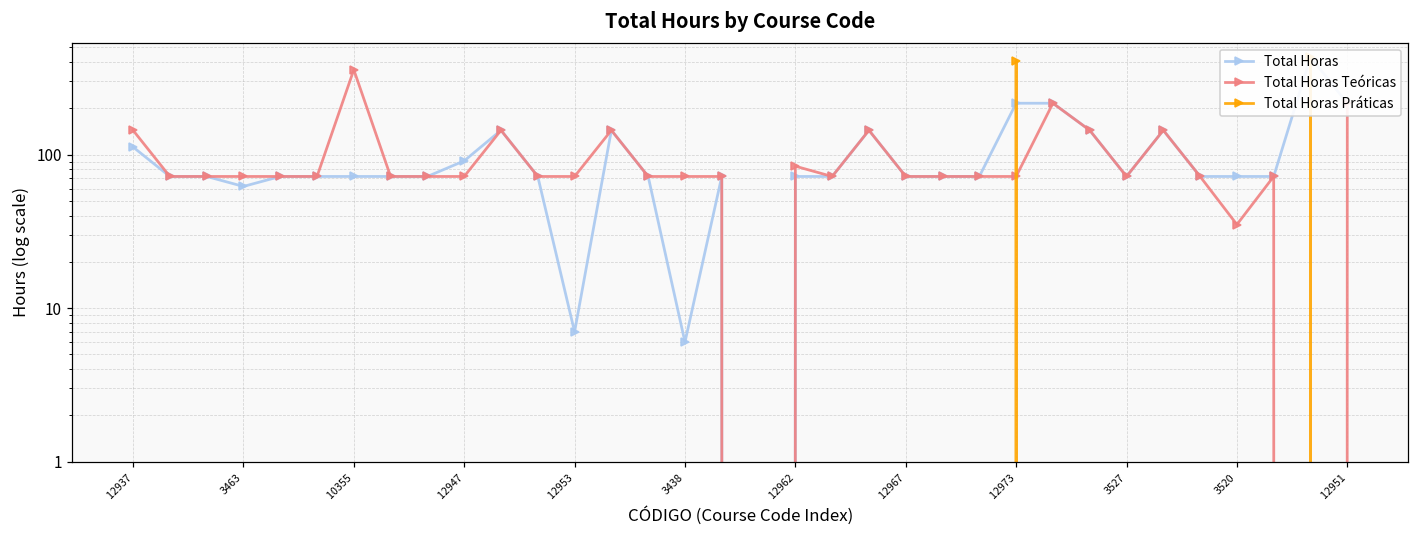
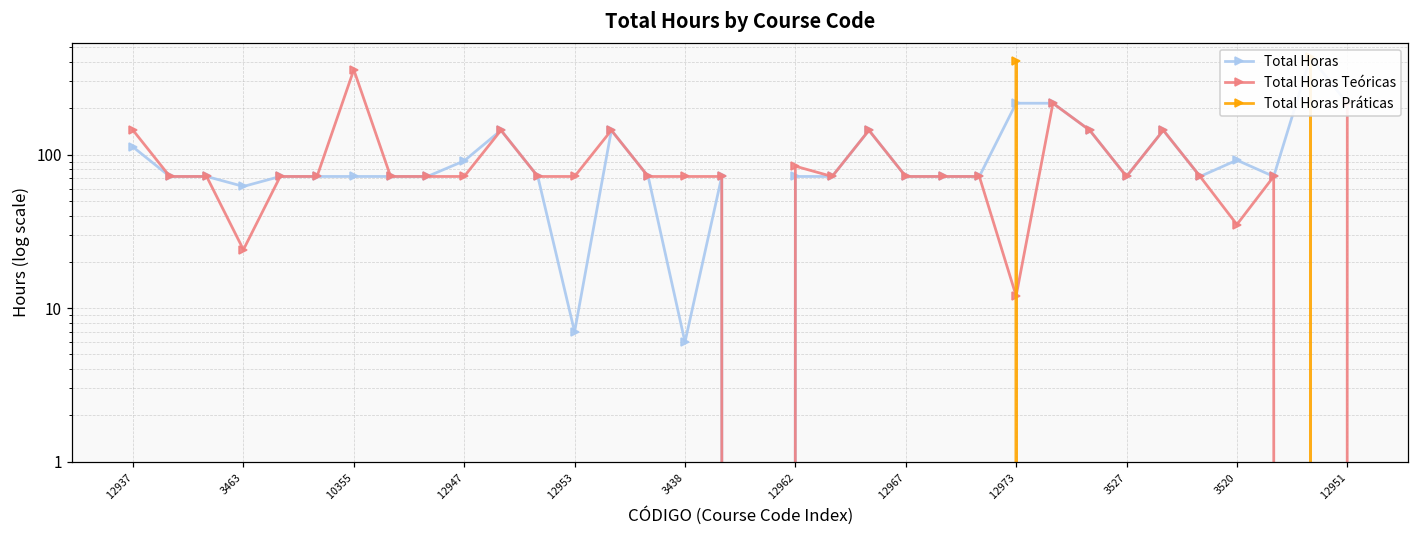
Total Horas Teóricas, 3463: 70 -> 24
Total Horas Teóricas, 12973: 70 -> 12
Total Horas, 3520: 70 -> 90
